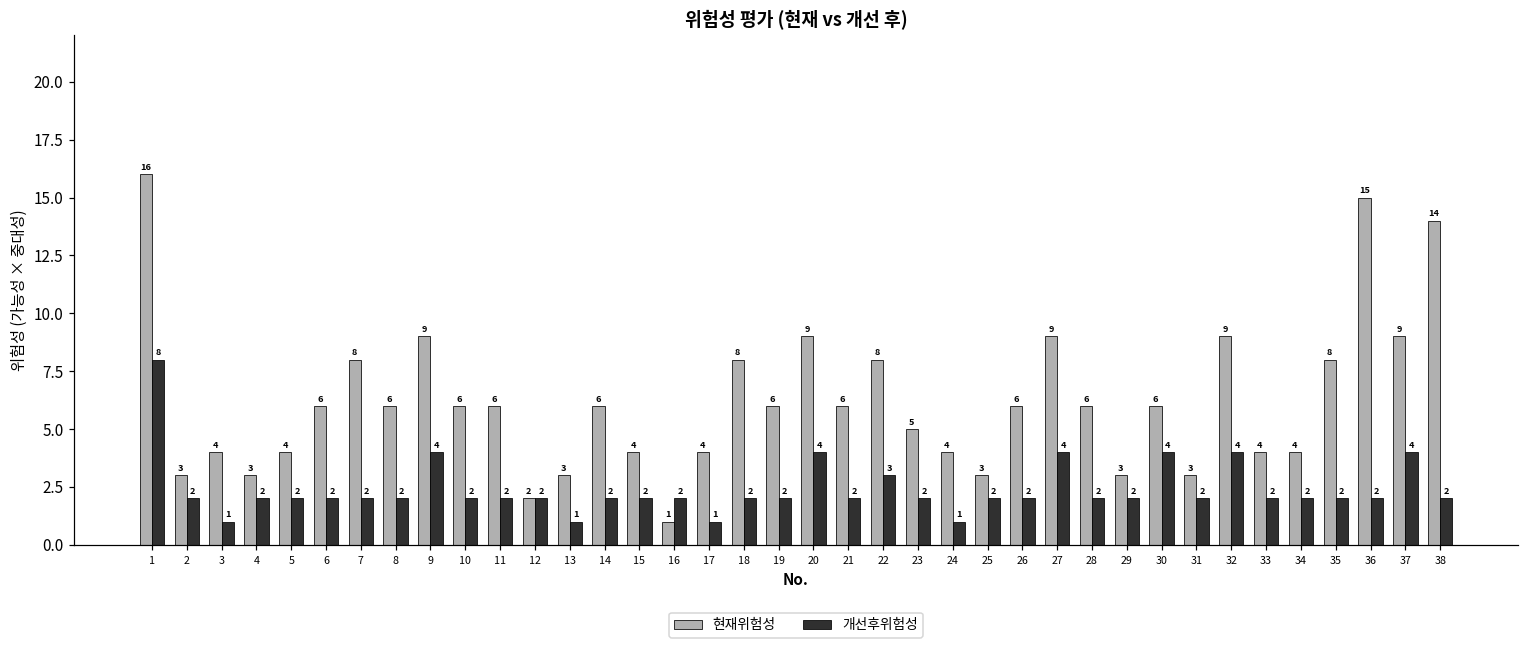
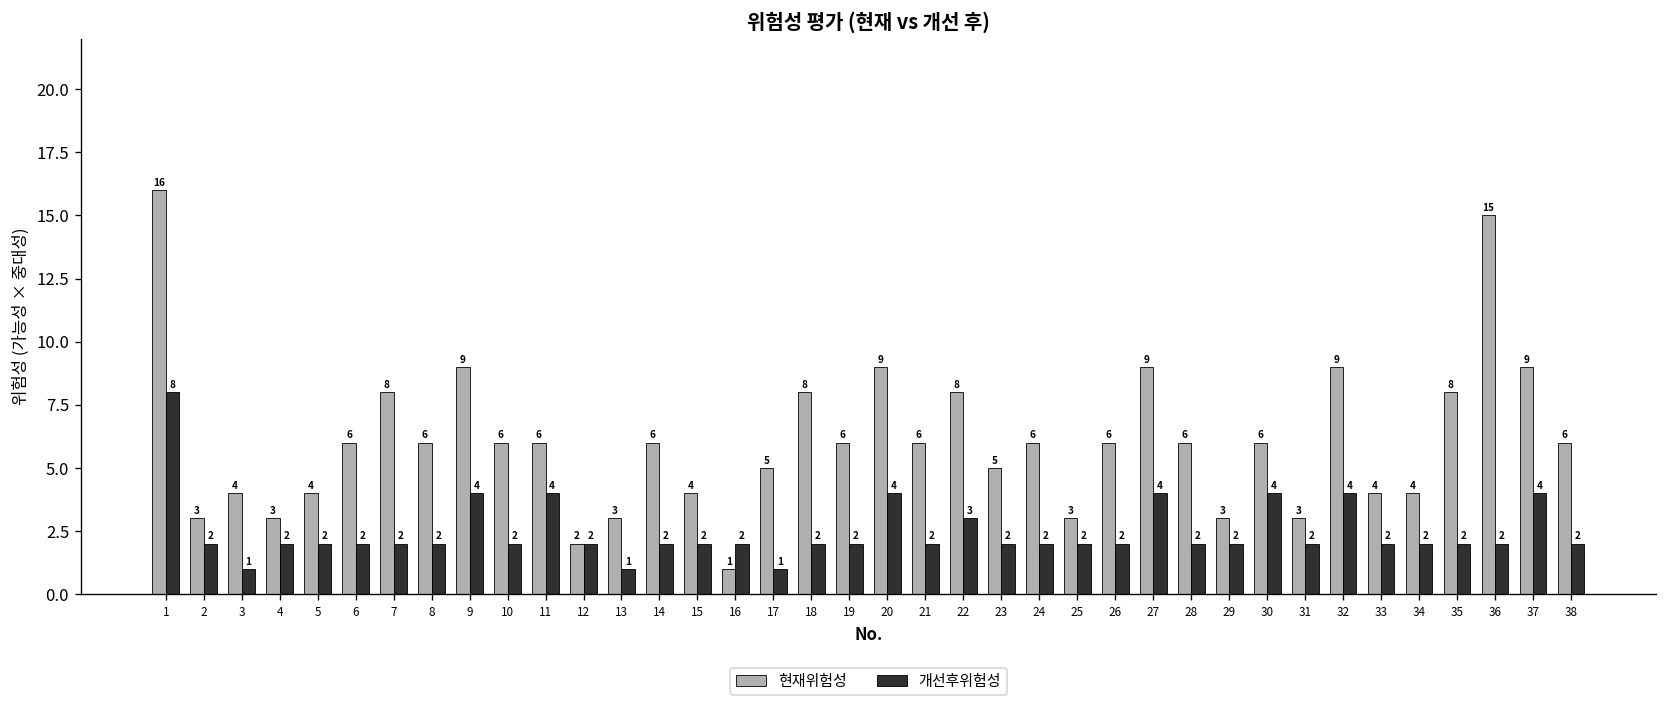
개선후위험성, 11: 2 -> 4
현재위험성, 17: 4 -> 5
현재위험성, 24: 4 -> 6
개선후위험성, 24: 1 -> 2
현재위험성, 38: 14 -> 6
